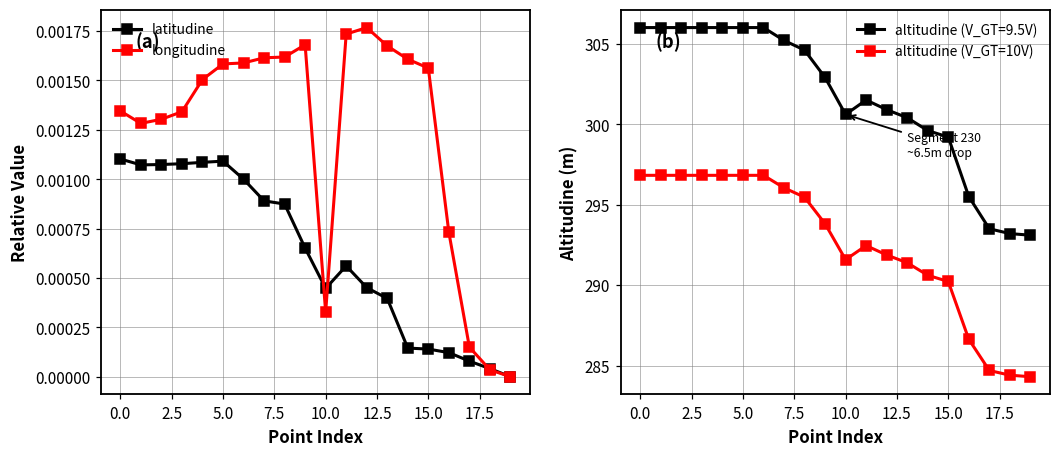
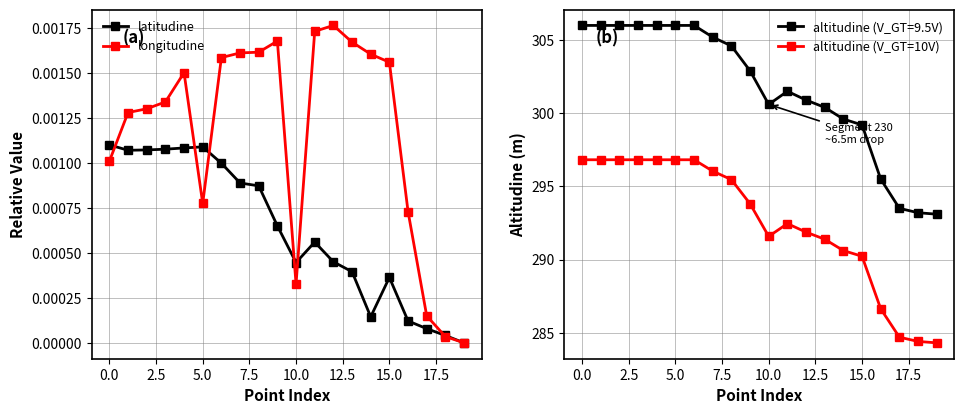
(a), longitudine, 0.0: 0.00135 -> 0.00101
(a), longitudine, 5.0: 0.00158 -> 0.00078
(a), latitudine, 15.0: 0.00014 -> 0.00036
